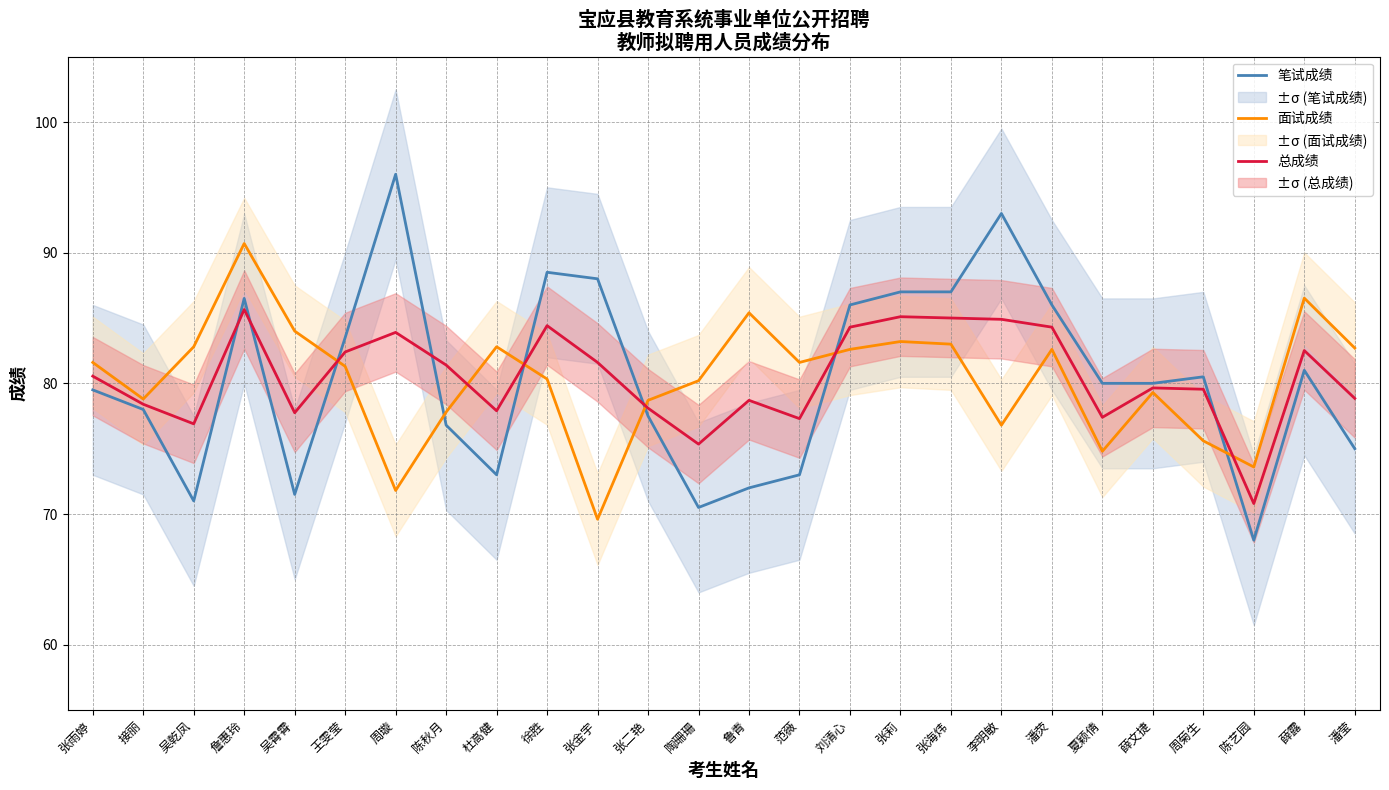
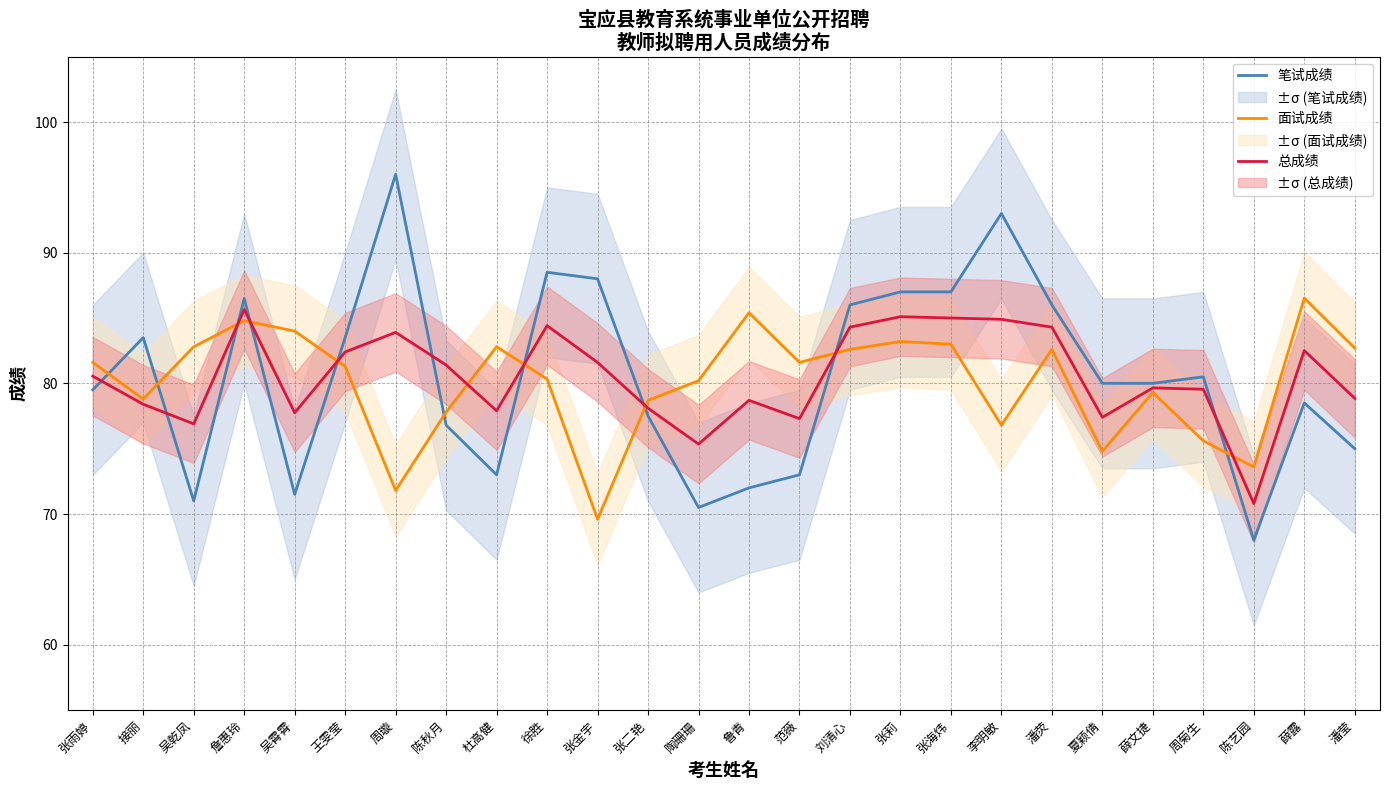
笔试成绩, 接丽: 78.0 -> 83.5
面试成绩, 詹惠玲: 90.7 -> 84.8
笔试成绩, 薛露: 81.0 -> 78.5
